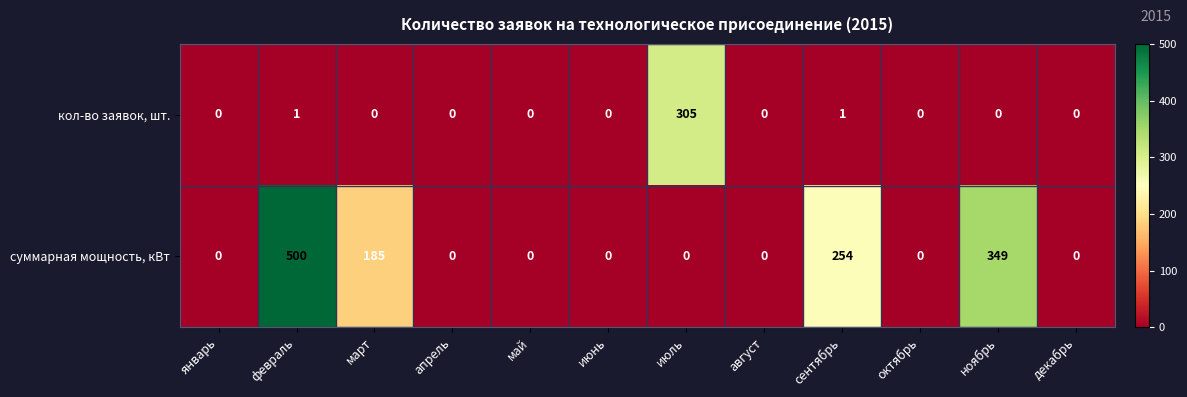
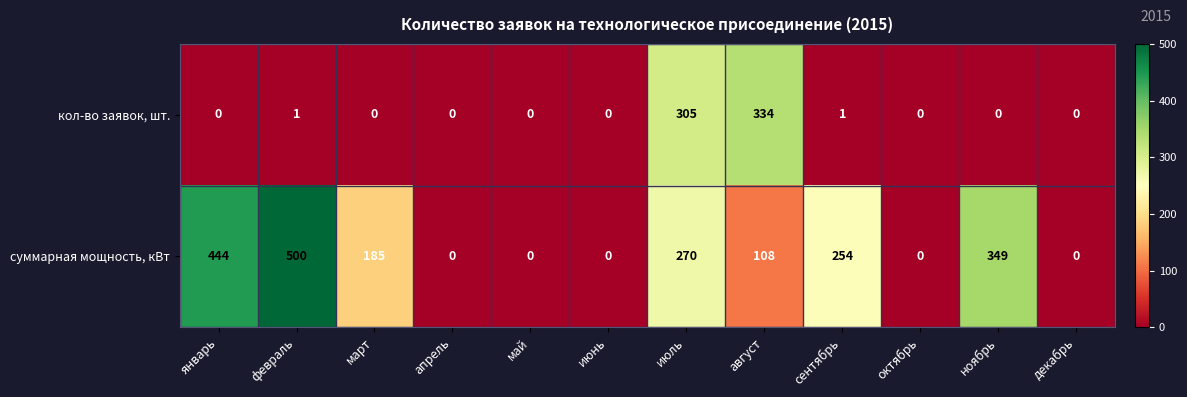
кол-во заявок, шт., август: 0 -> 334
суммарная мощность, кВт, январь: 0 -> 444
суммарная мощность, кВт, июль: 0 -> 270
суммарная мощность, кВт, август: 0 -> 108
